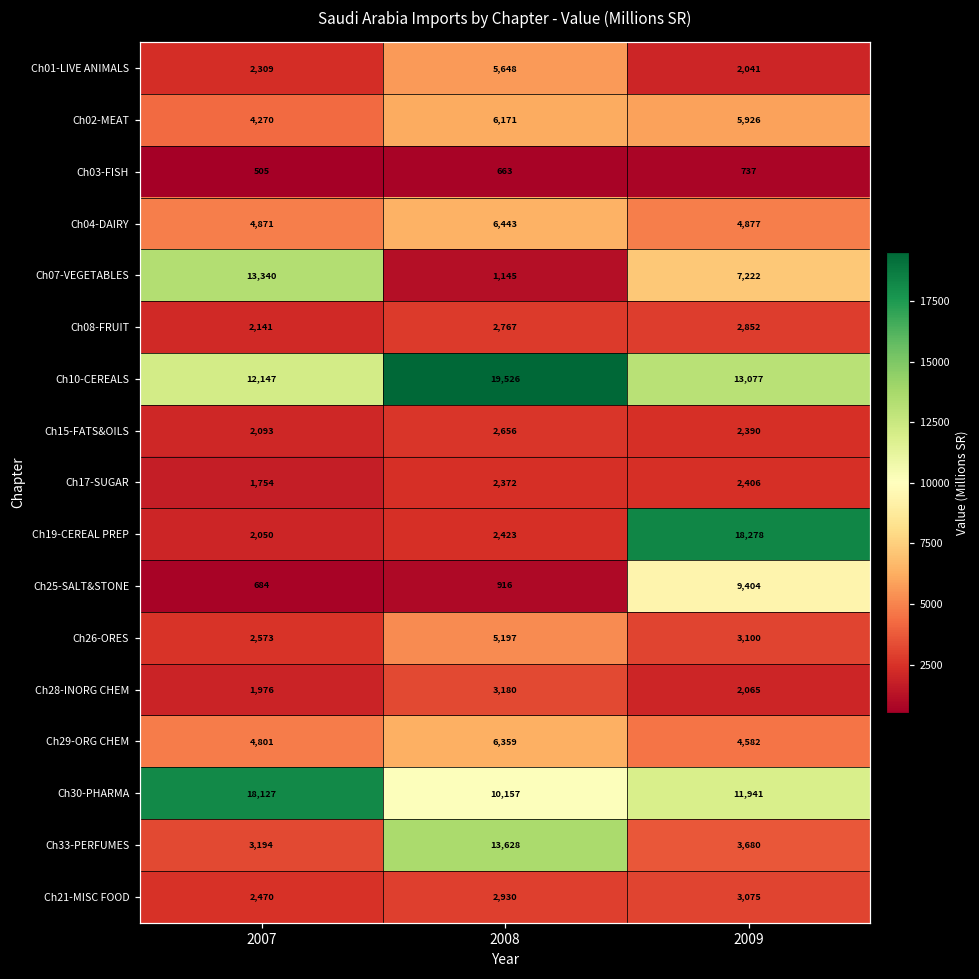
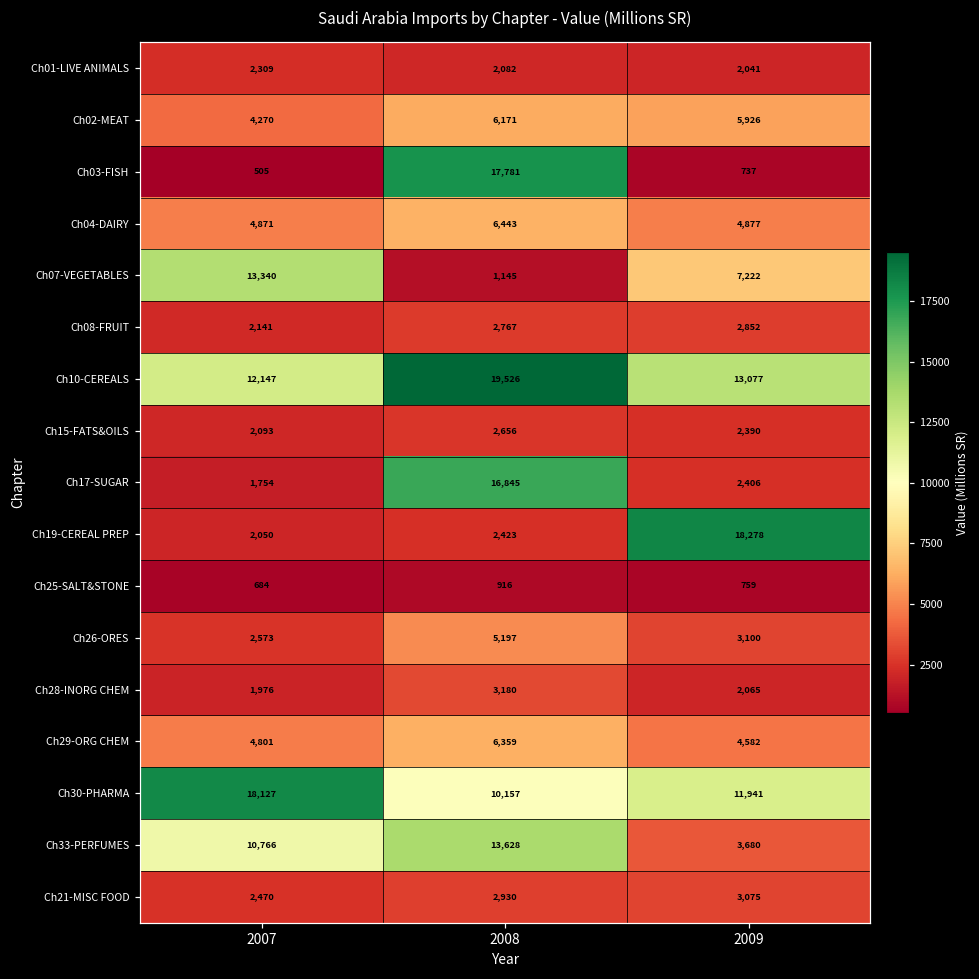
Ch01-LIVE ANIMALS, 2008: 5,648 -> 2,082
Ch03-FISH, 2008: 663 -> 17,781
Ch17-SUGAR, 2008: 2,372 -> 16,845
Ch25-SALT&STONE, 2009: 9,404 -> 759
Ch33-PERFUMES, 2007: 3,194 -> 10,766
